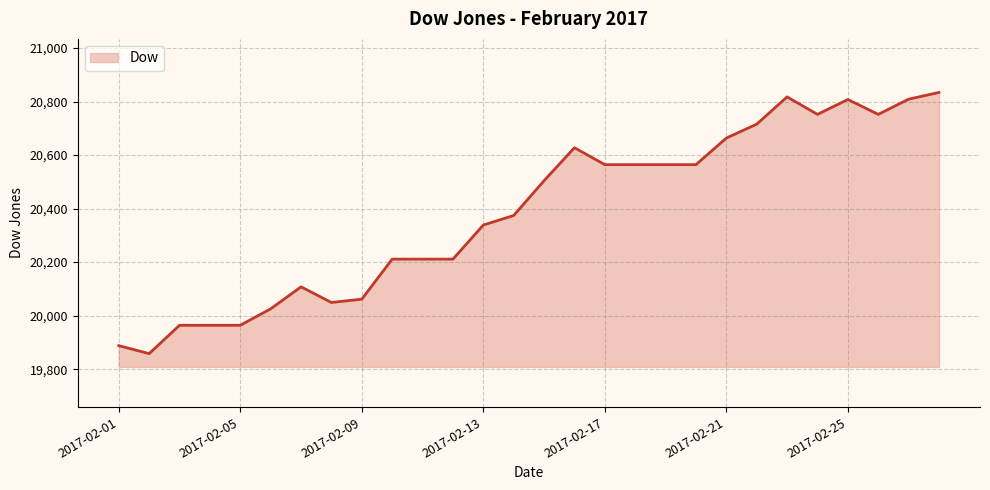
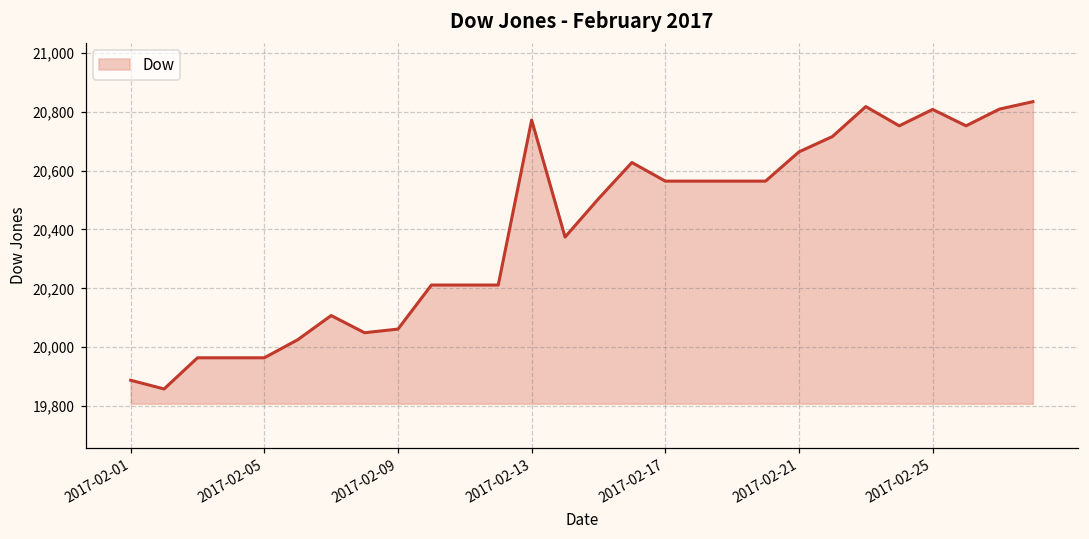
2017-02-13: 20,340 -> 20,770
